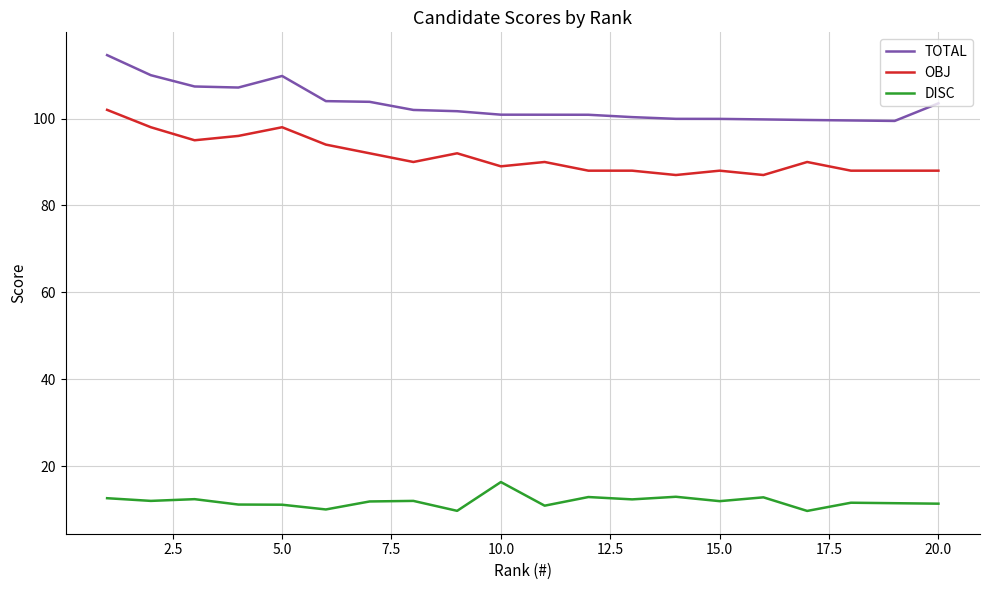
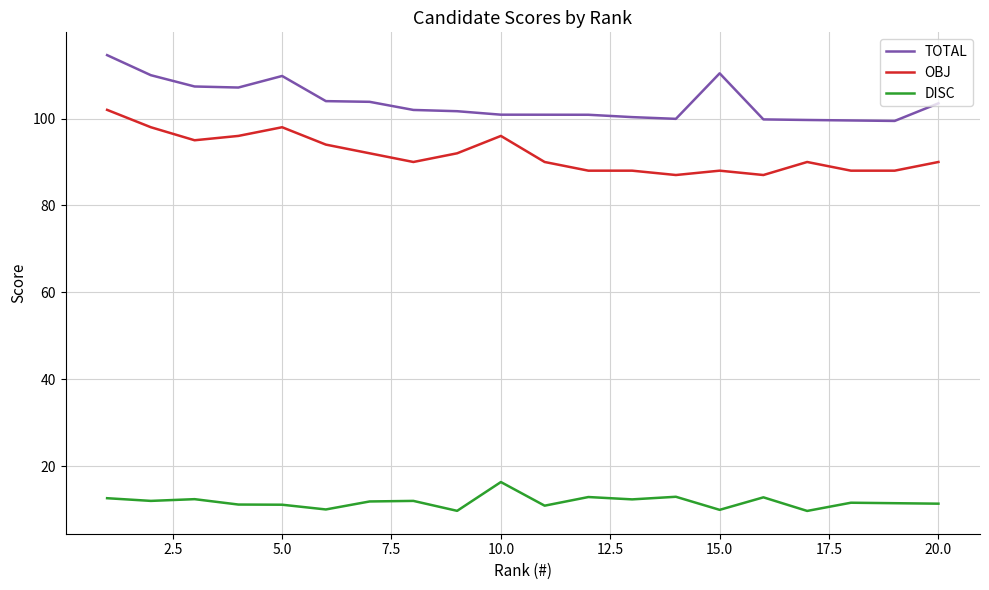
OBJ, 10.0: 89 -> 96
TOTAL, 15.0: 100 -> 110
DISC, 15.0: 12 -> 10
OBJ, 20.0: 88 -> 90
